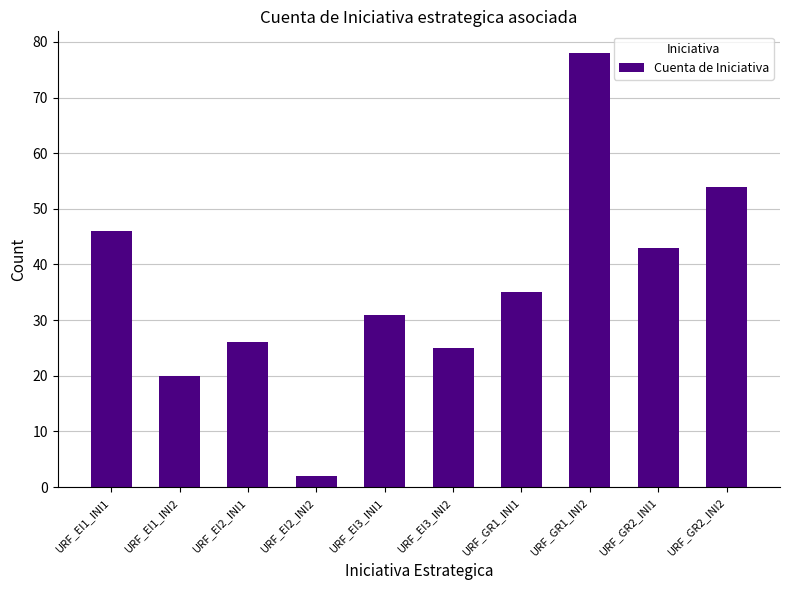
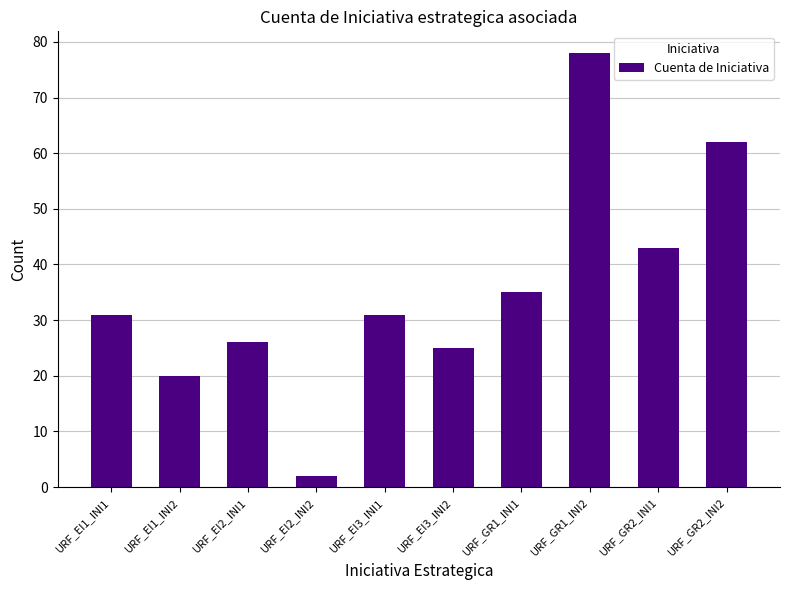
URF_EI1_INI1: 46 -> 31
URF_GR2_INI2: 54 -> 62
